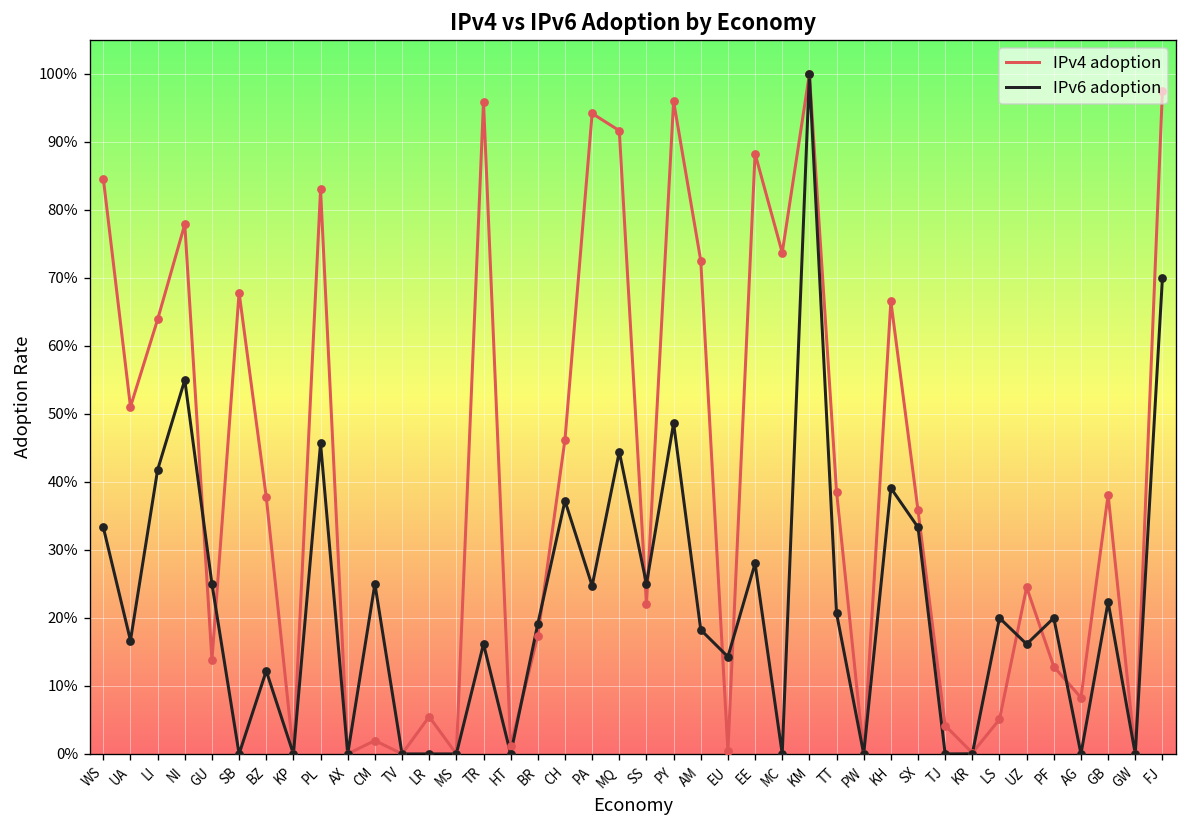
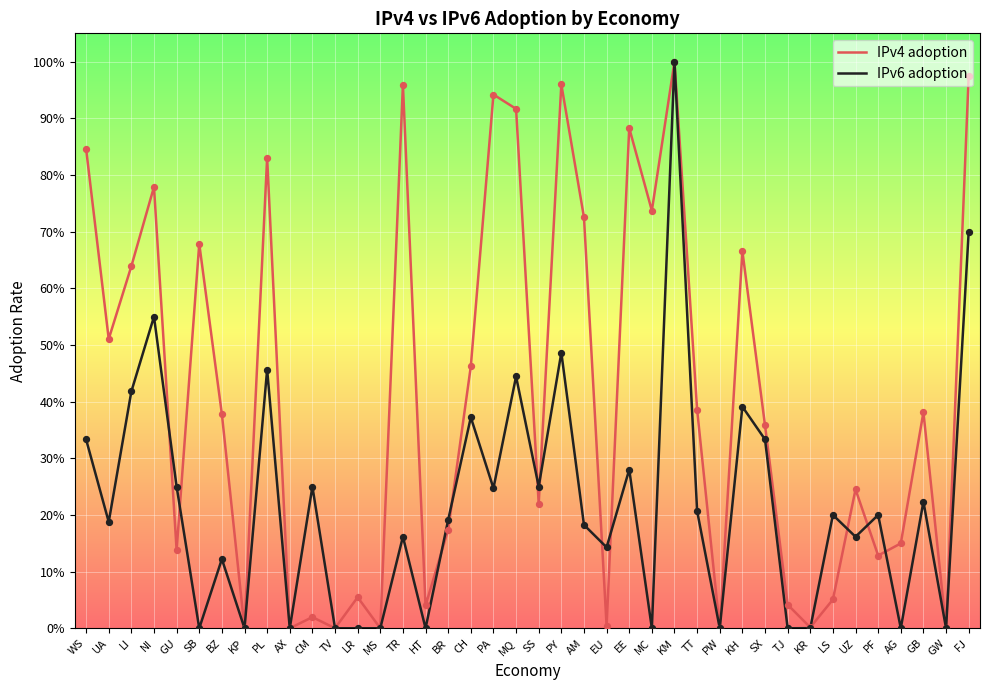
IPv6 adoption, UA: 17% -> 19%
IPv4 adoption, HT: 1% -> 4%
IPv4 adoption, AG: 8% -> 15%
